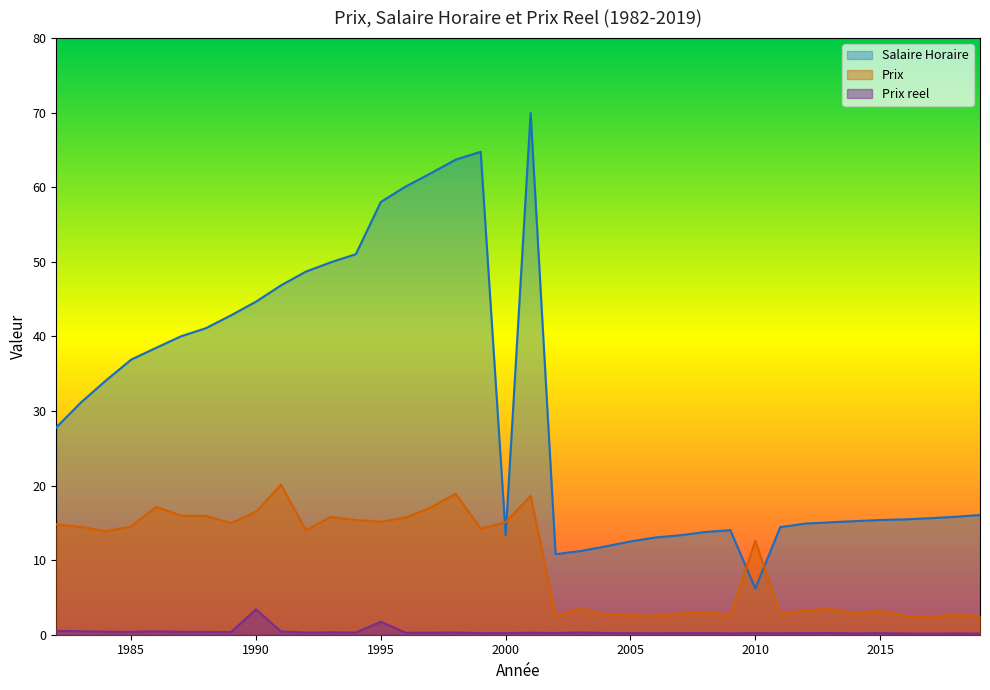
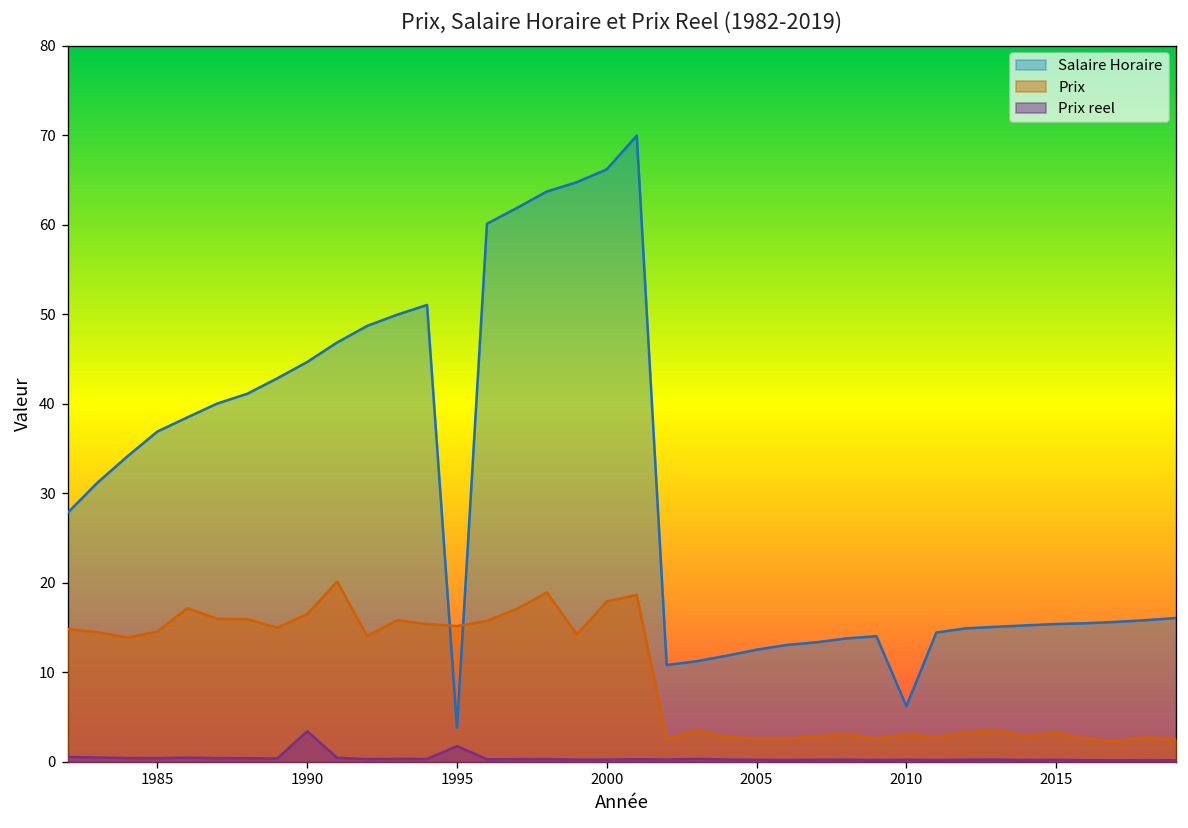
Salaire Horaire, 1995: 58 -> 4
Salaire Horaire, 2000: 13 -> 66
Prix, 2000: 15 -> 18
Prix, 2010: 13 -> 3
